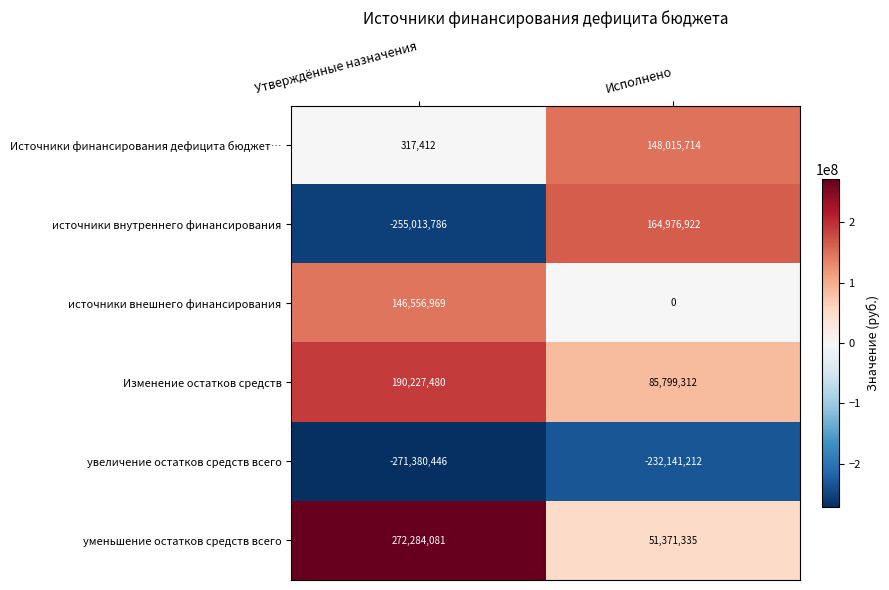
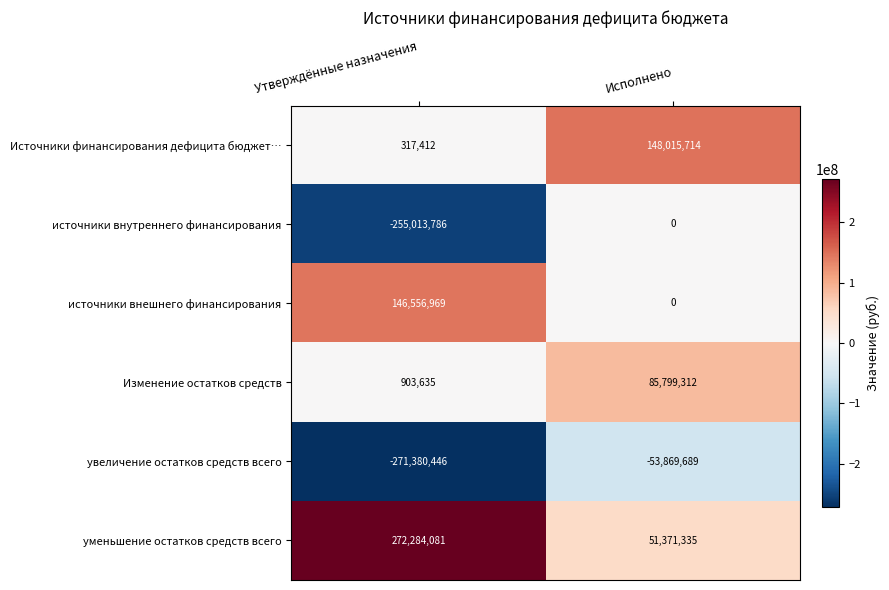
источники внутреннего финансирования, Исполнено: 164,976,922 -> 0
Изменение остатков средств, Утверждённые назначения: 190,227,480 -> 903,635
увеличение остатков средств всего, Исполнено: -232,141,212 -> -53,869,689
